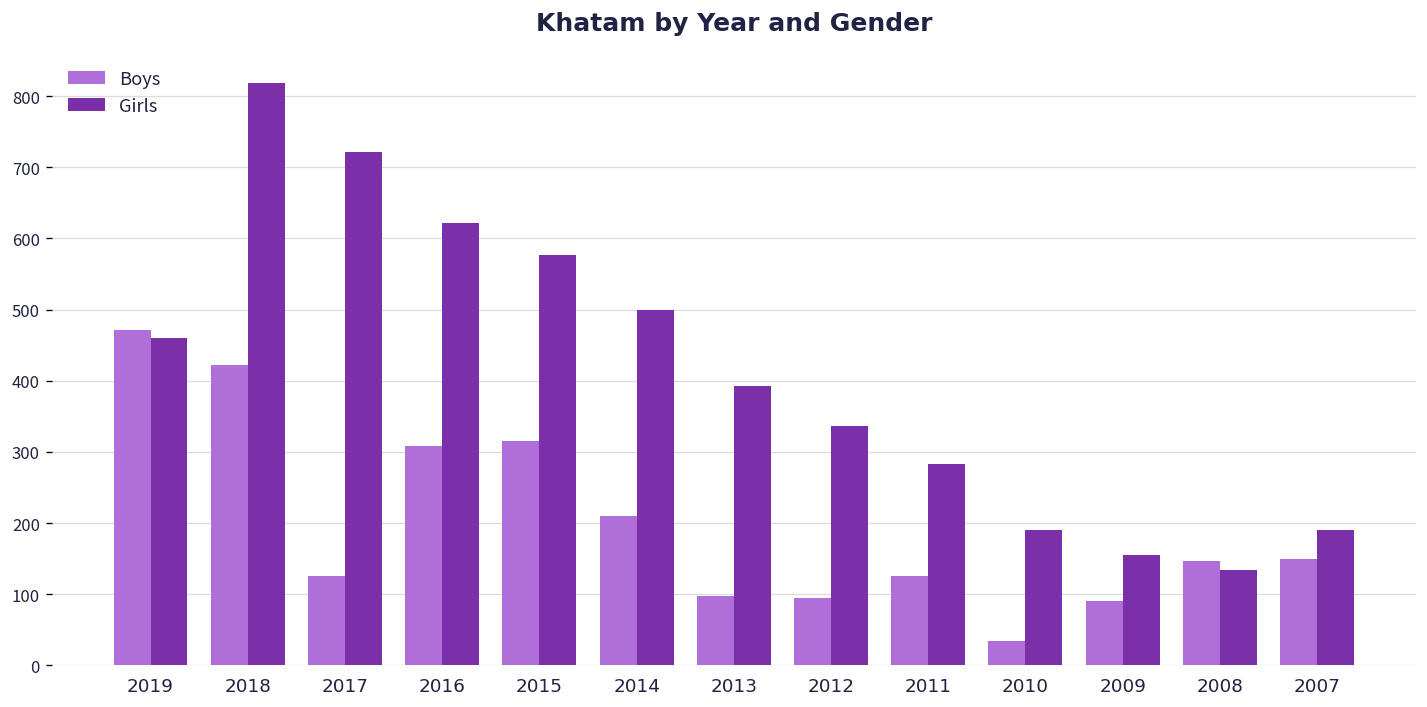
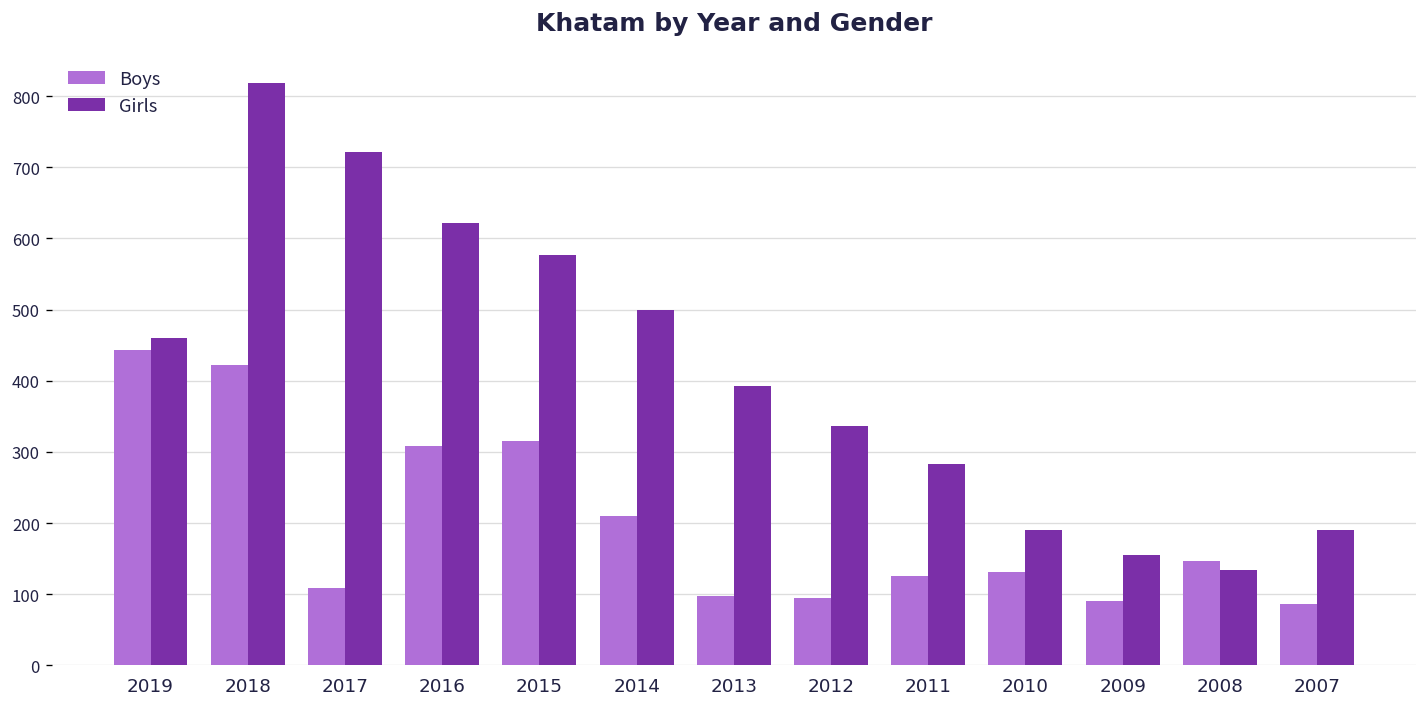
Boys, 2019: 470 -> 440
Boys, 2017: 130 -> 110
Boys, 2010: 30 -> 130
Boys, 2007: 150 -> 90
